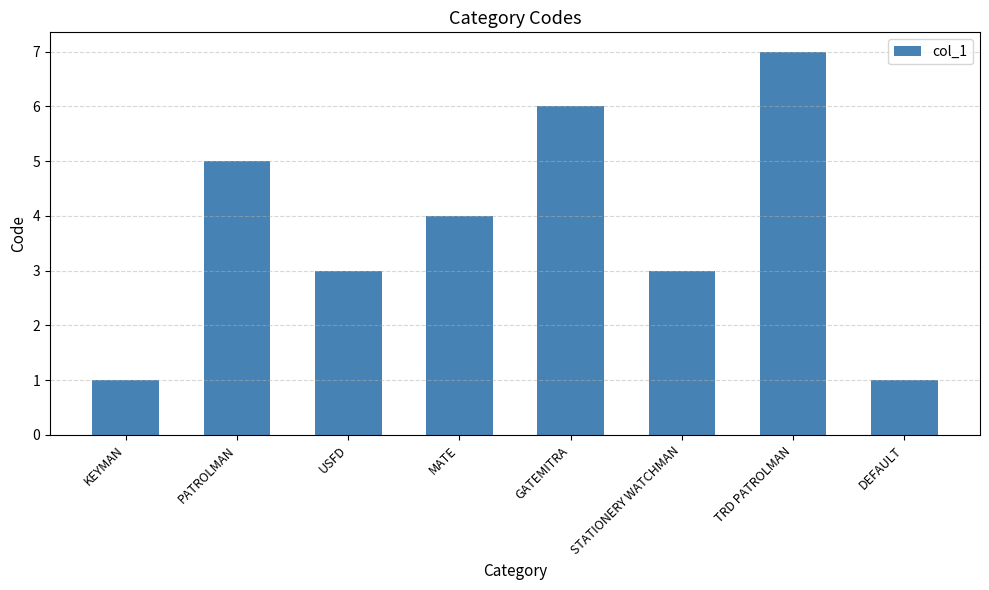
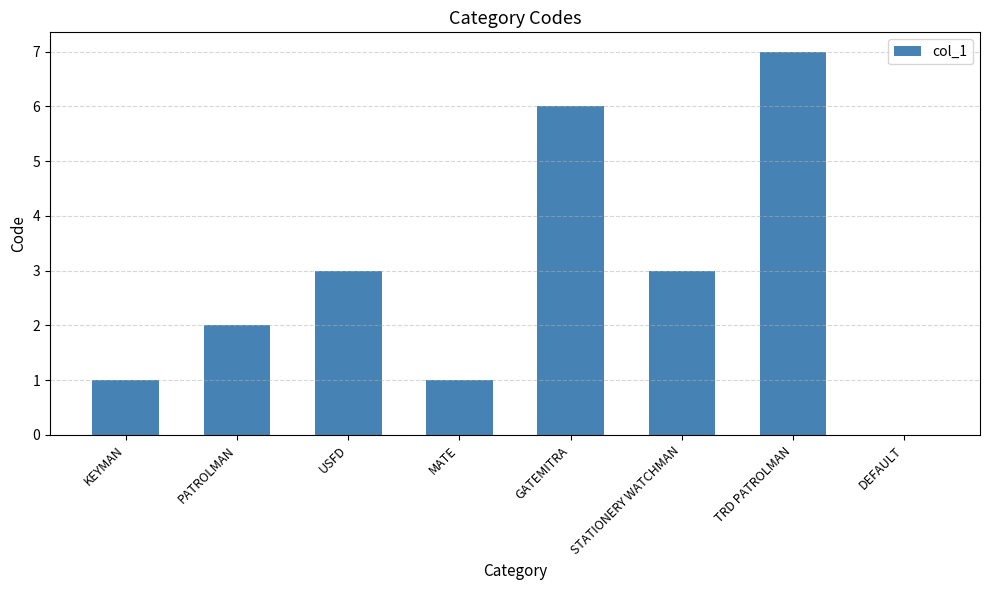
PATROLMAN: 5 -> 2
MATE: 4 -> 1
DEFAULT: 1 -> 0
